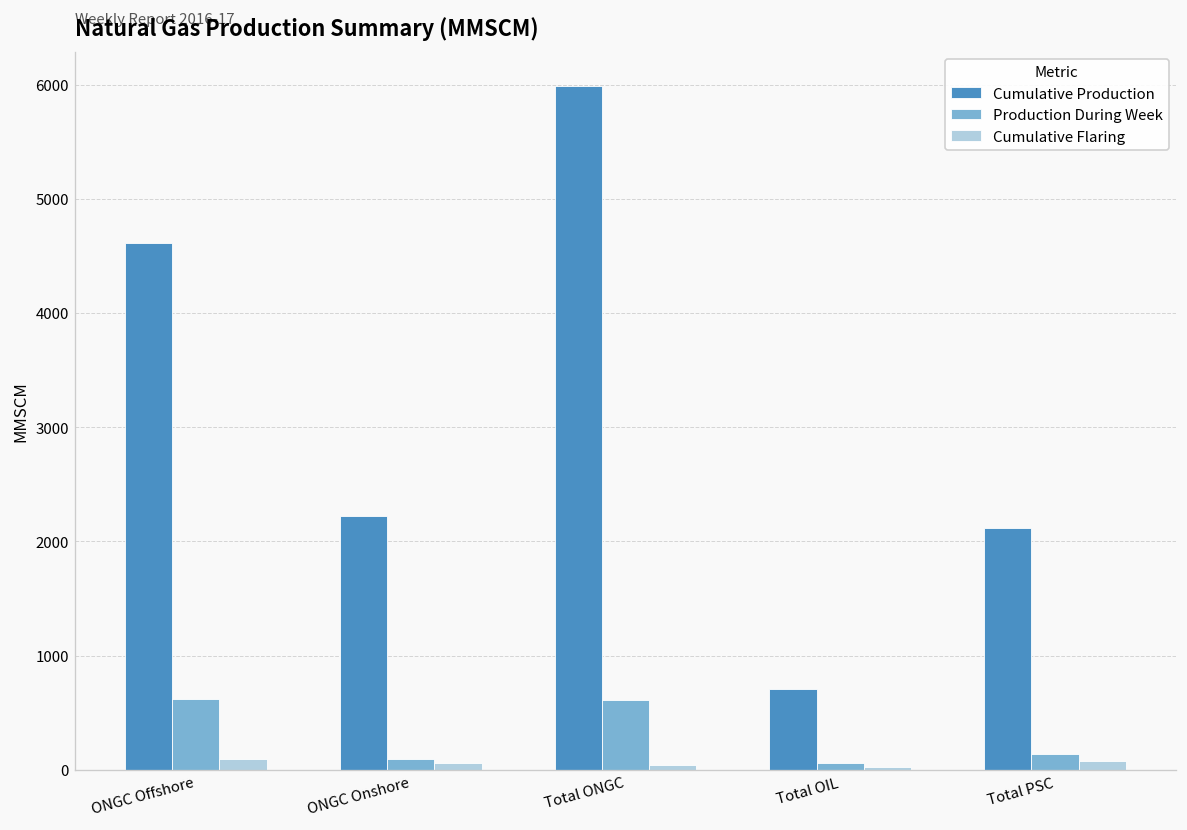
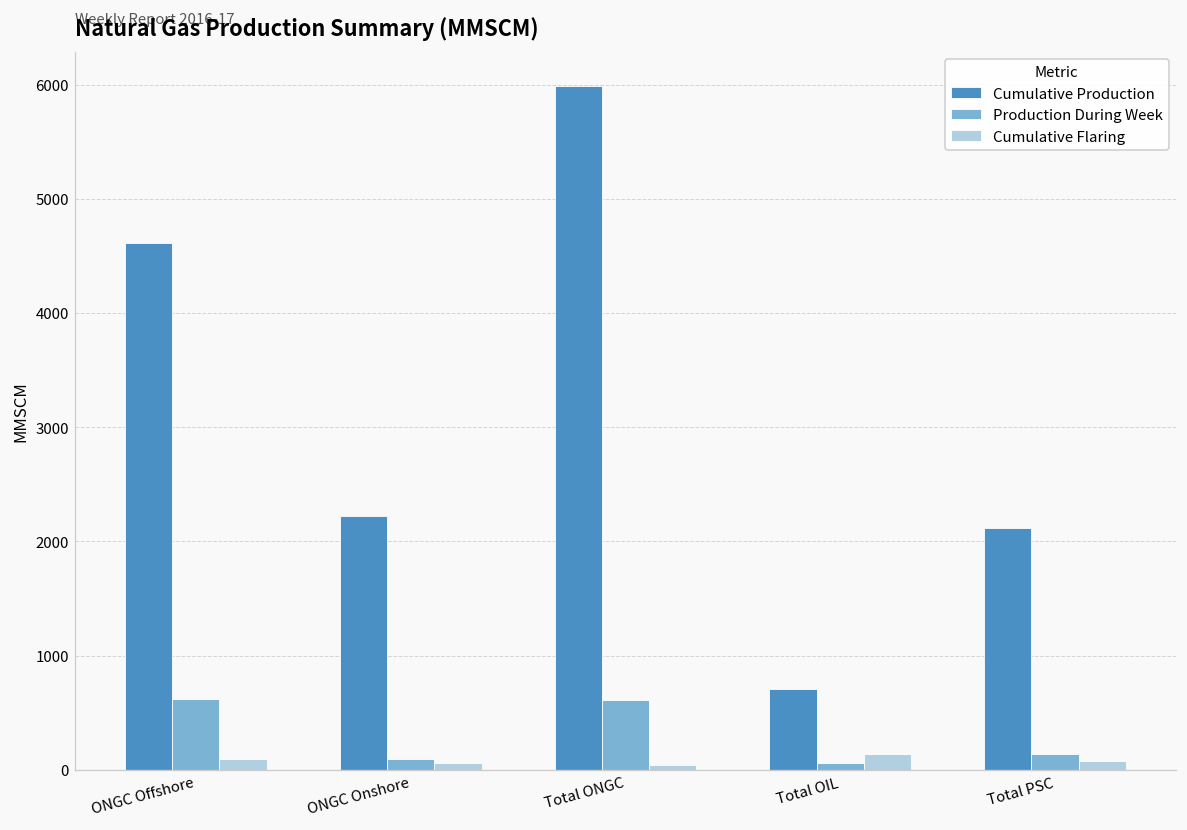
Cumulative Flaring, Total OIL: 0 -> 100
